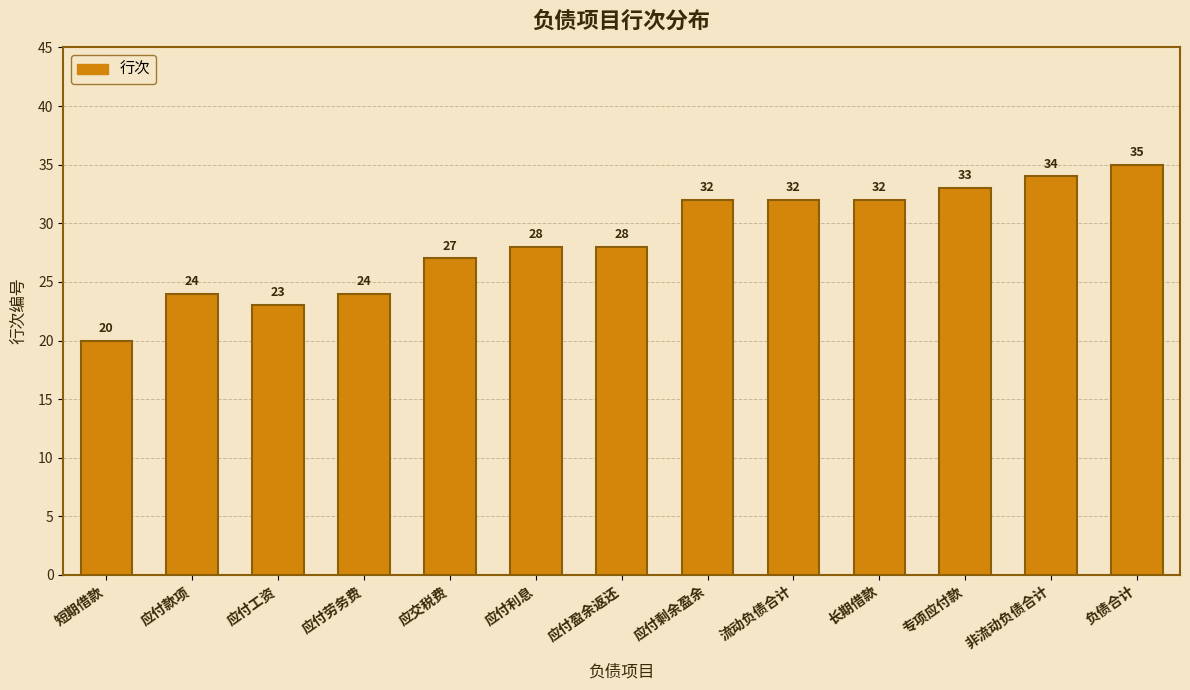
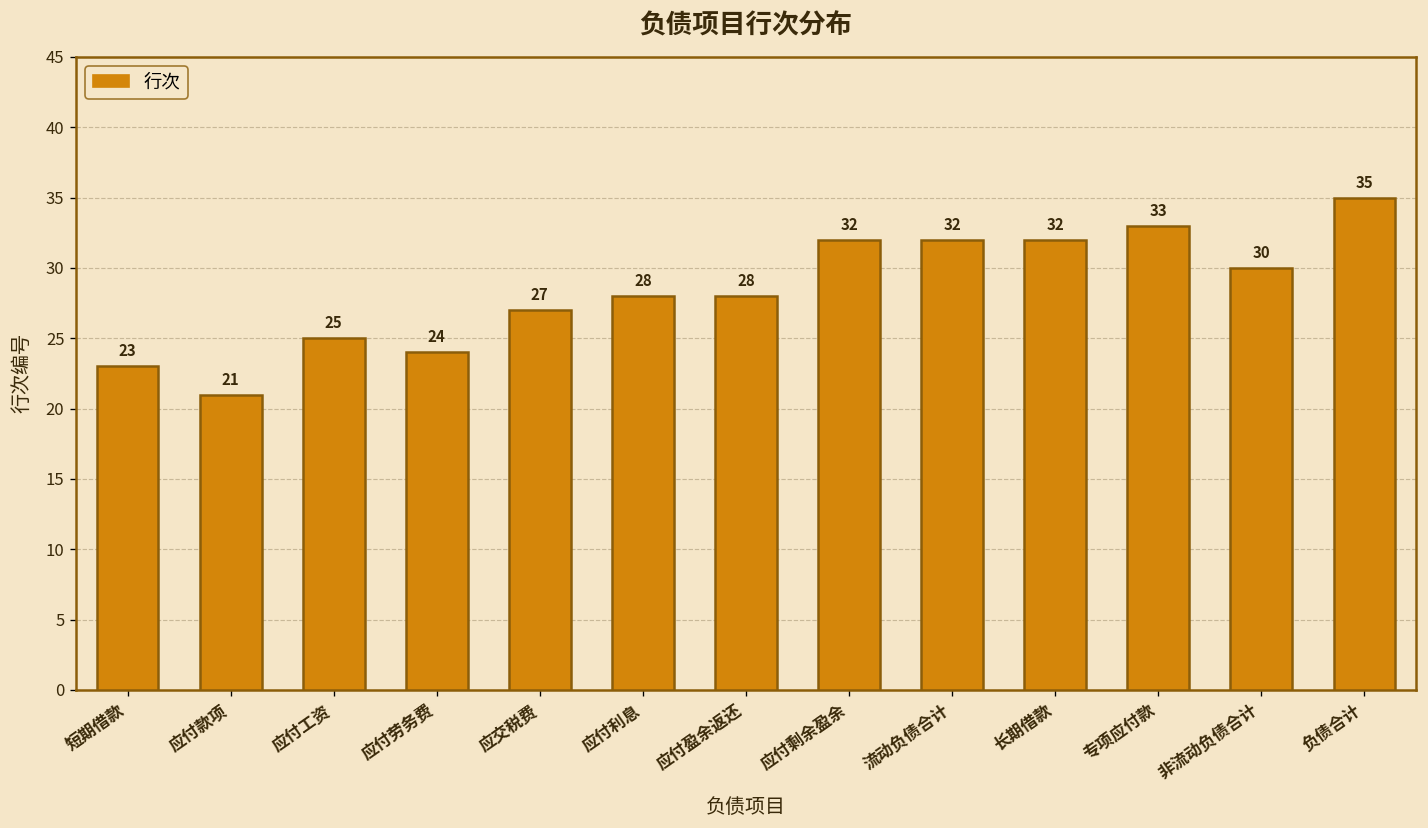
短期借款: 20 -> 23
应付款项: 24 -> 21
应付工资: 23 -> 25
非流动负债合计: 34 -> 30
